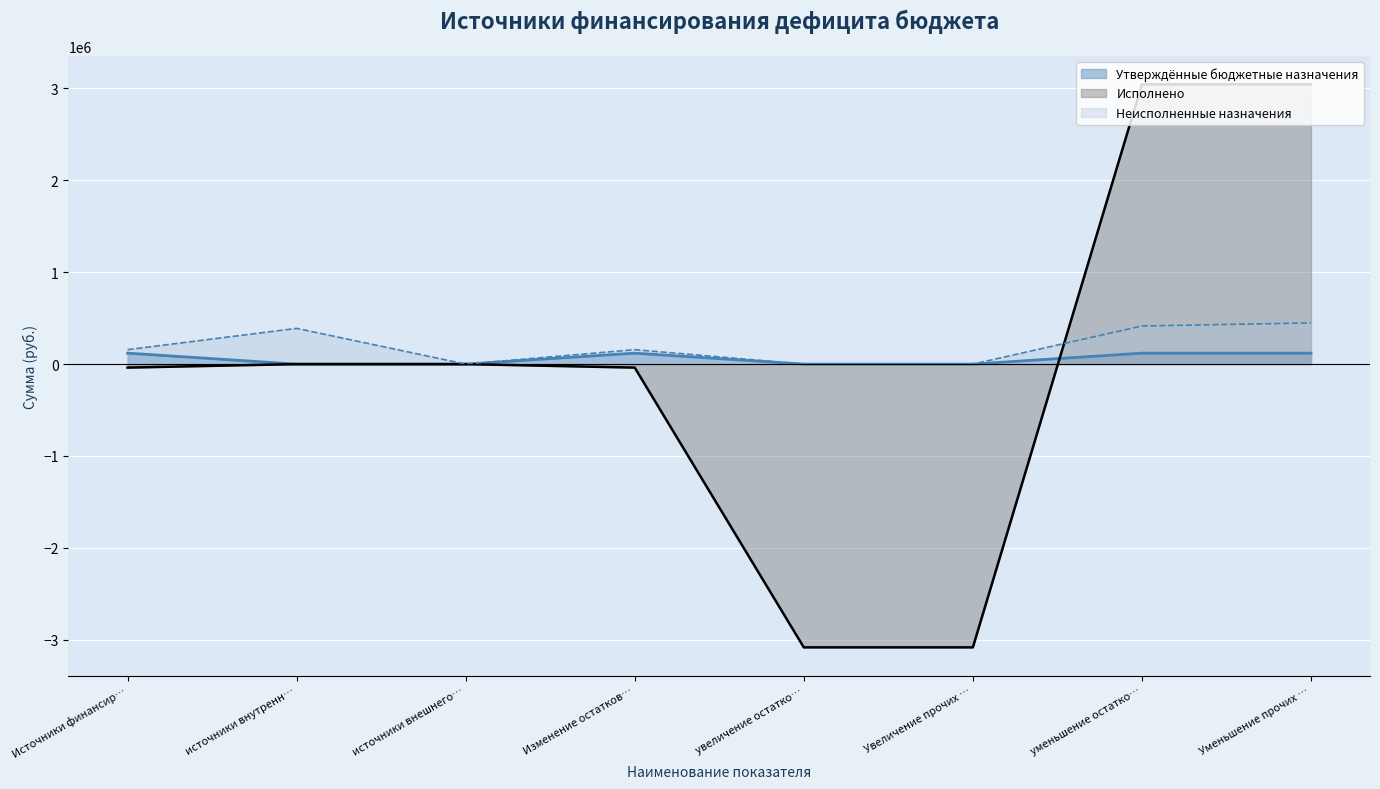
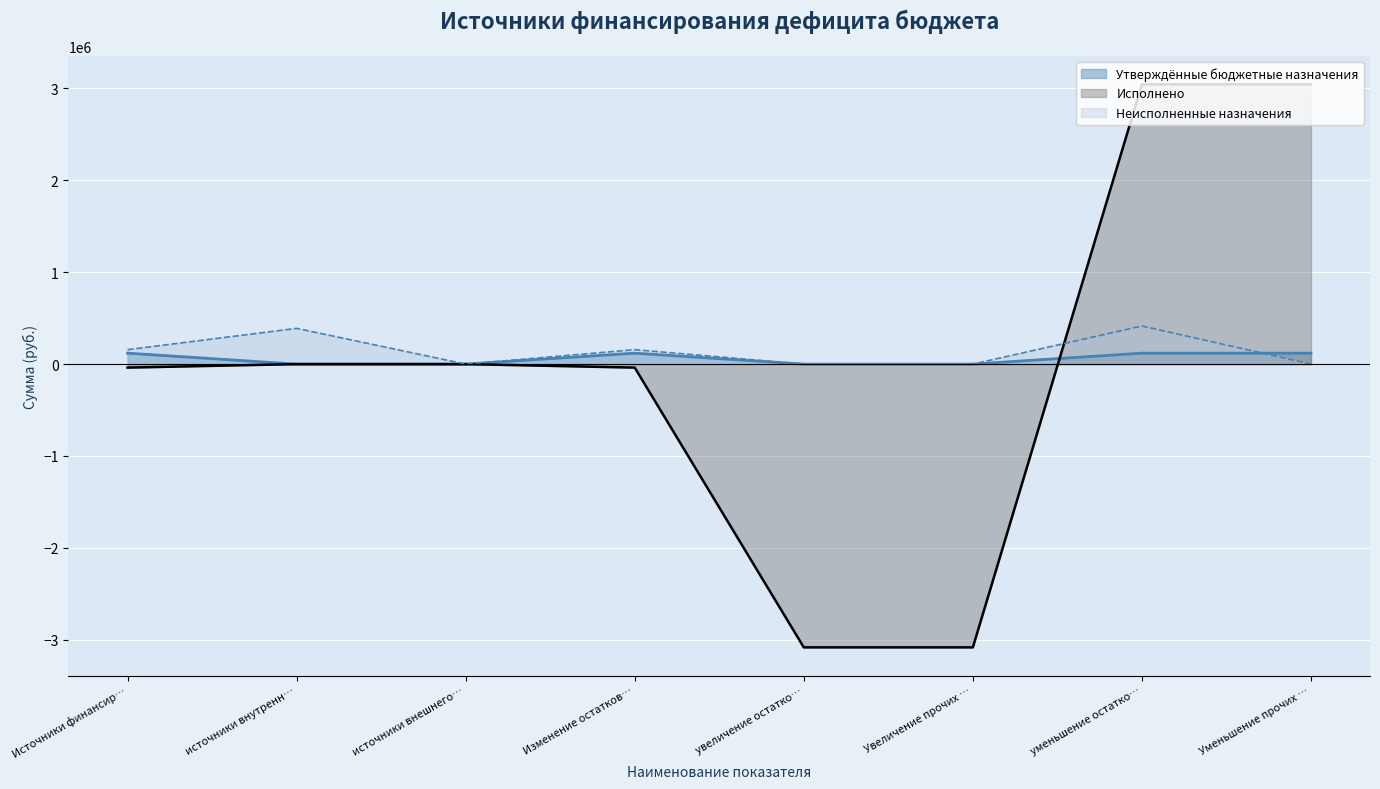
Неисполненные назначения, Уменьшение прочих …: 400000 -> 0
